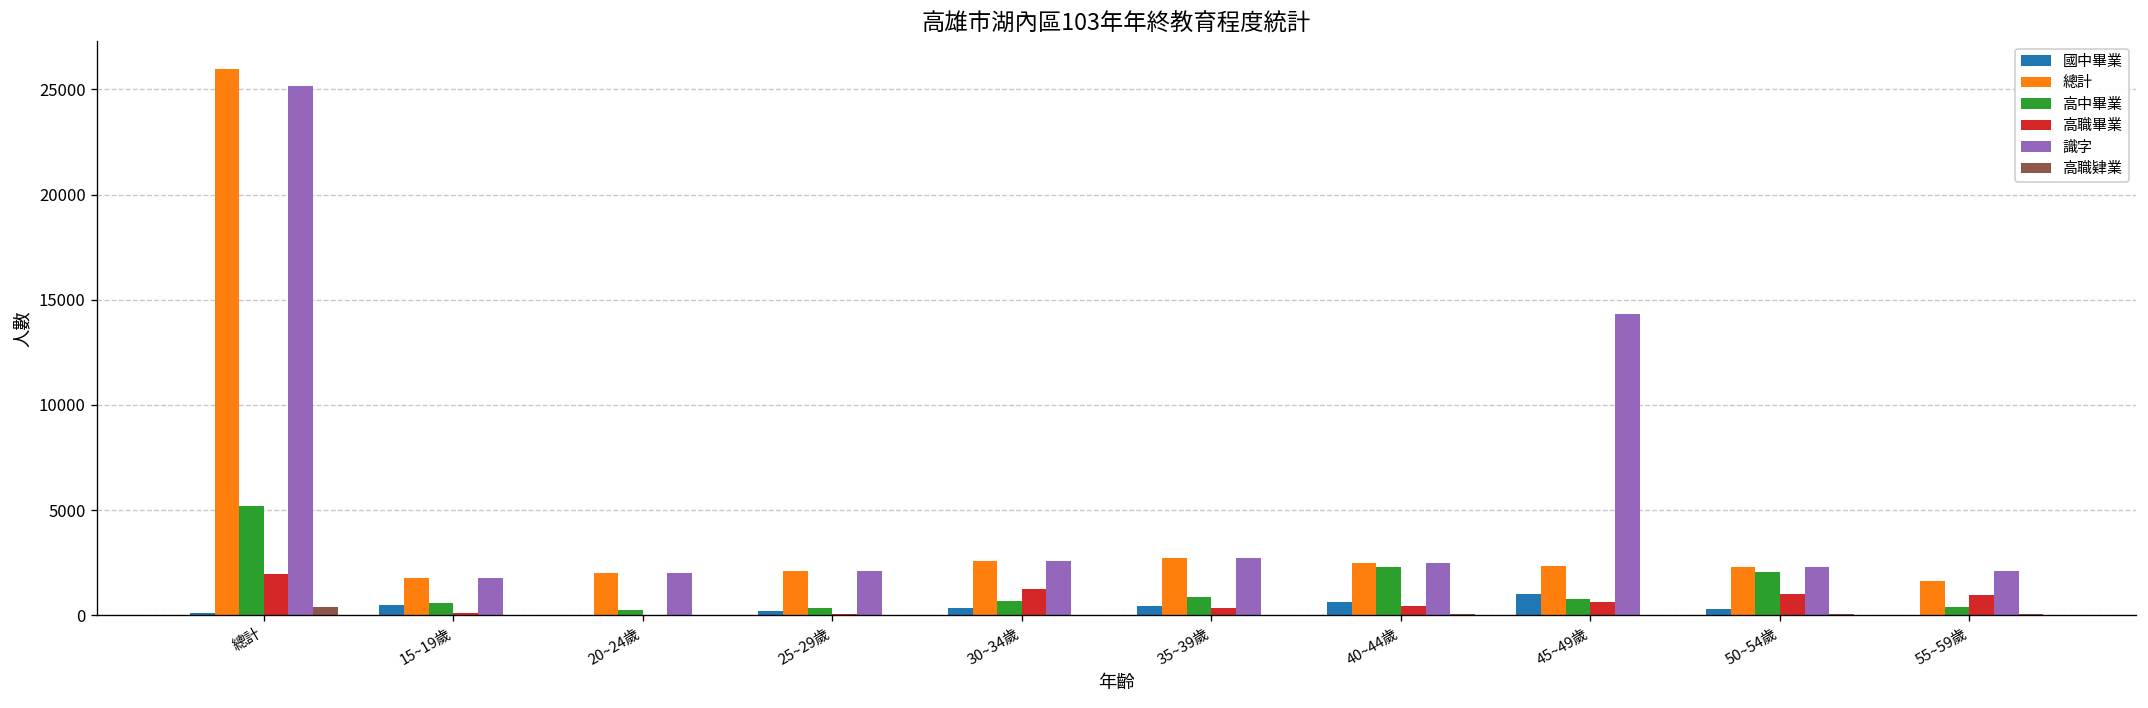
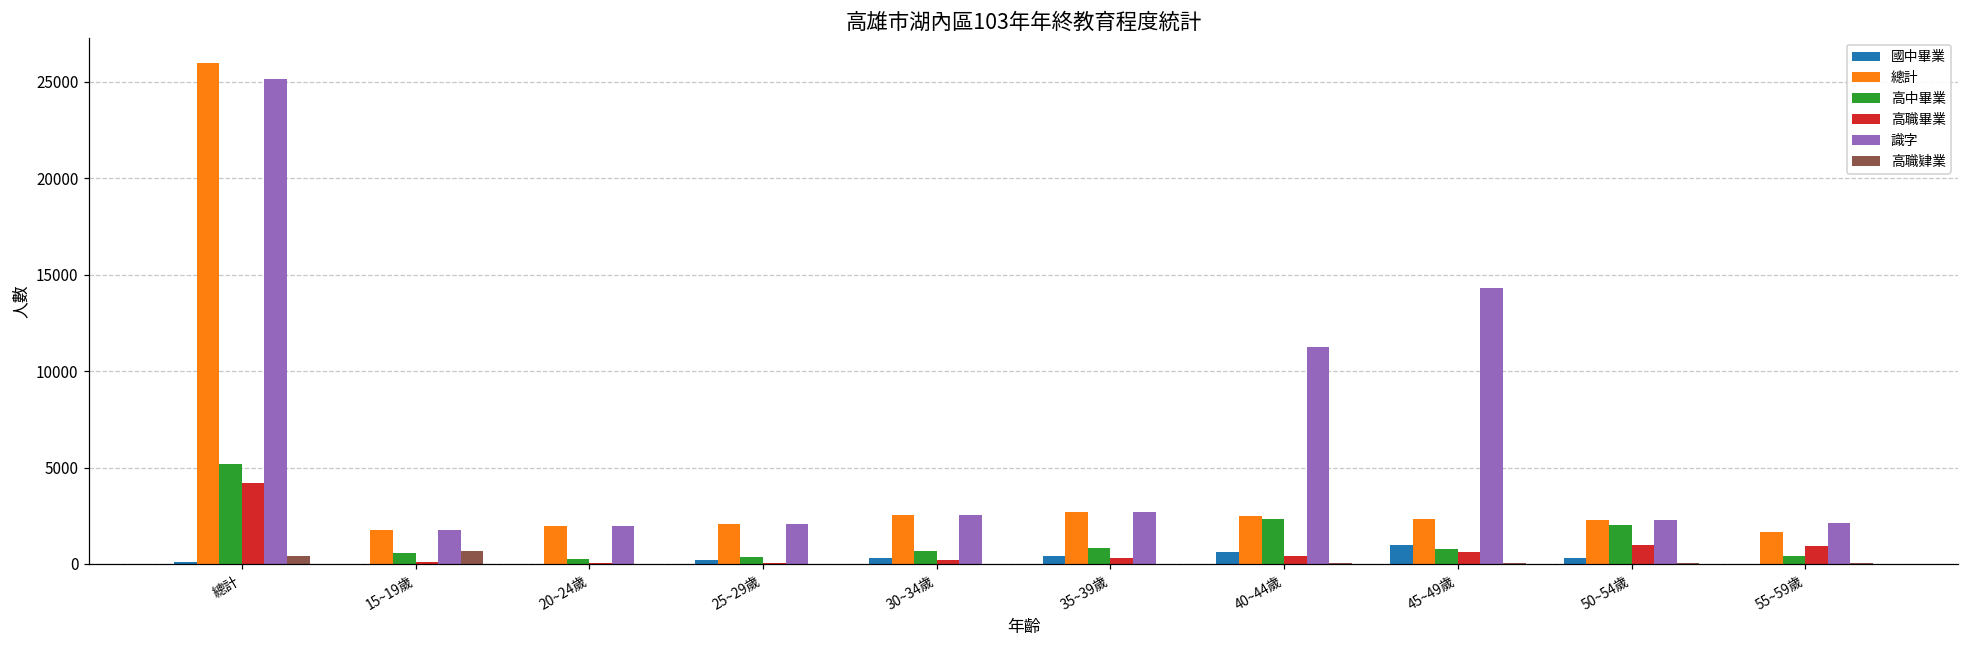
高職畢業, 總計: 2000 -> 4200
國中畢業, 15~19歲: 500 -> 0
高職肄業, 15~19歲: 0 -> 700
高職畢業, 30~34歲: 1200 -> 200
識字, 40~44歲: 2500 -> 11300
